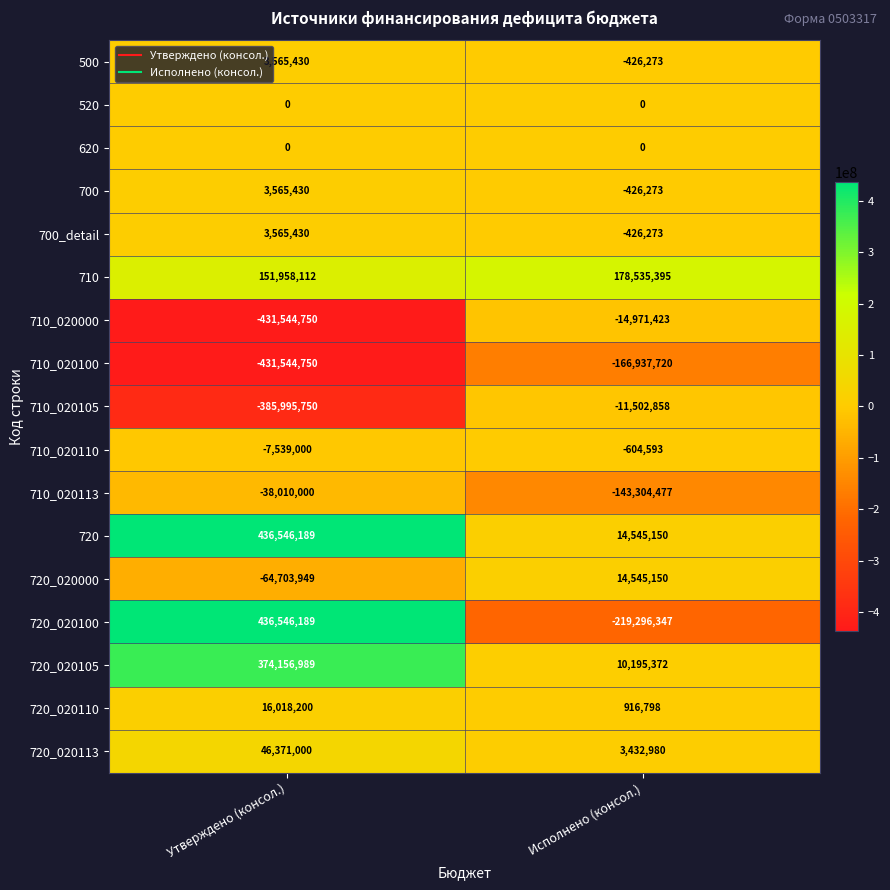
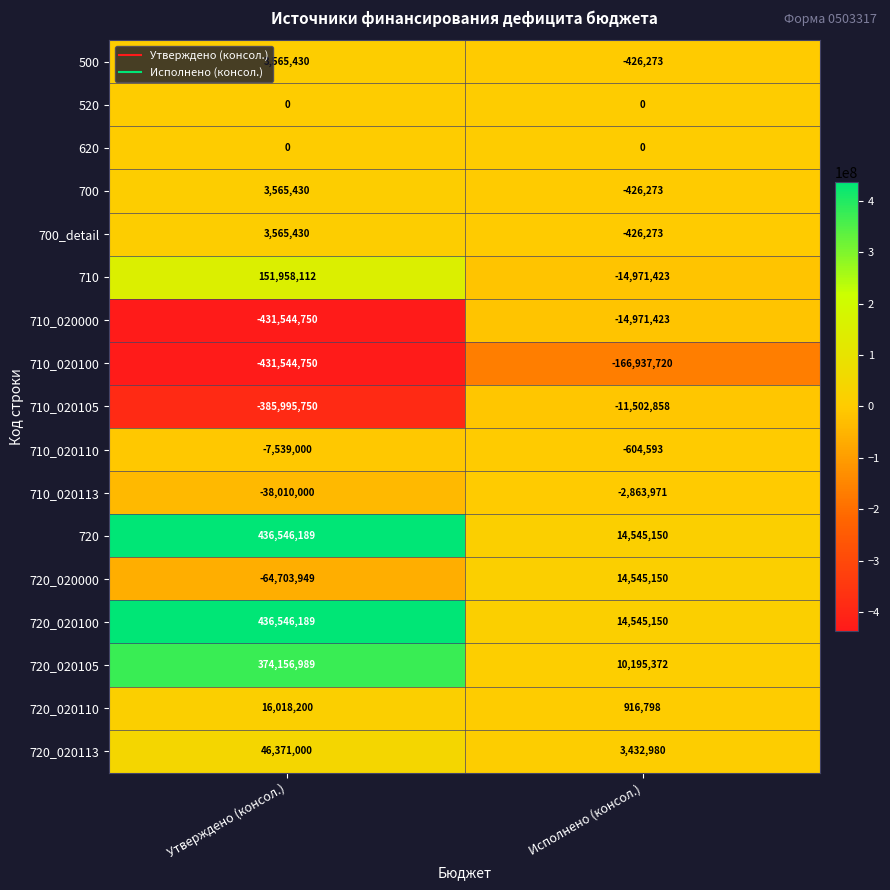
710, Исполнено (консол.): 178,535,395 -> -14,971,423
710_020113, Исполнено (консол.): -143,304,477 -> -2,863,971
720_020100, Исполнено (консол.): -219,296,347 -> 14,545,150
